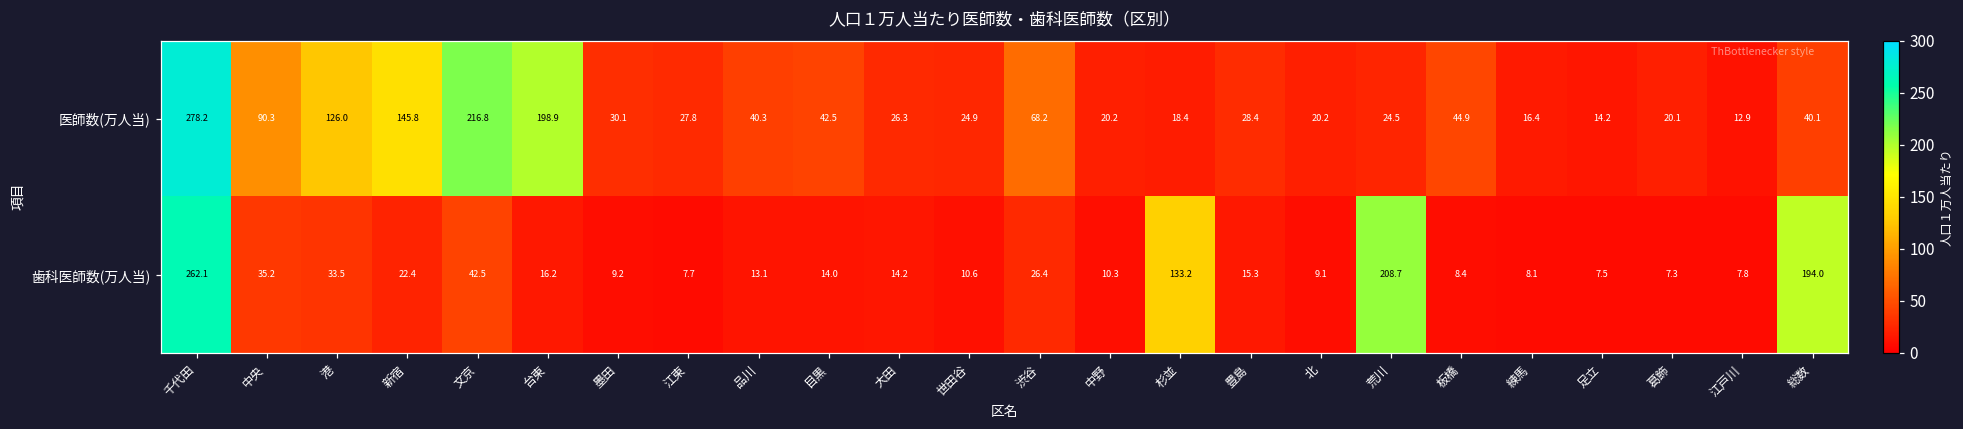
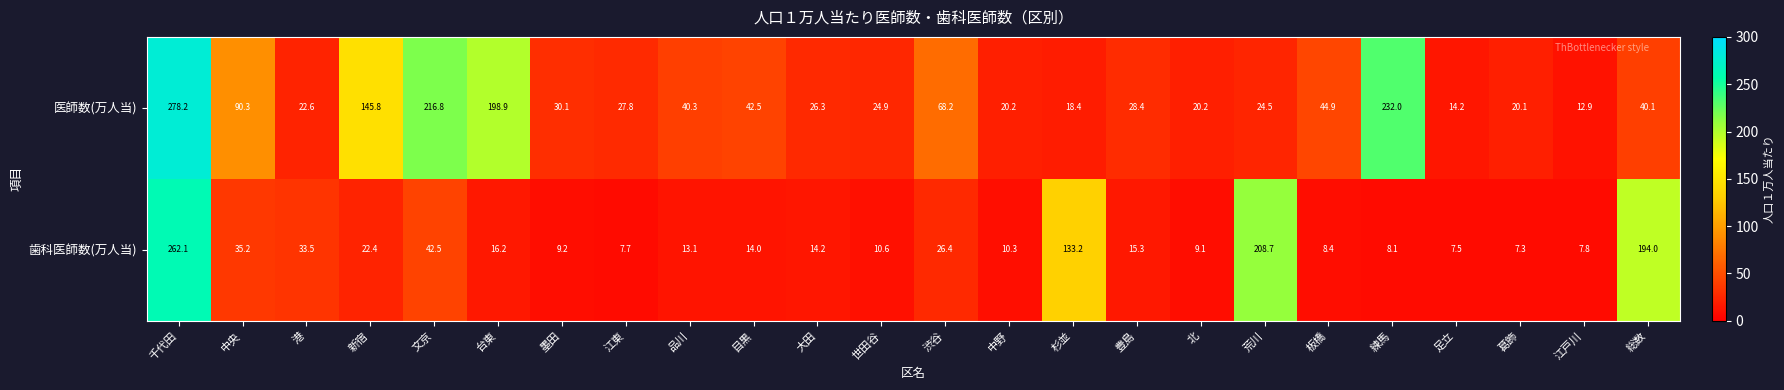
医師数(万人当), 港: 126.0 -> 22.6
医師数(万人当), 練馬: 16.4 -> 232.0
